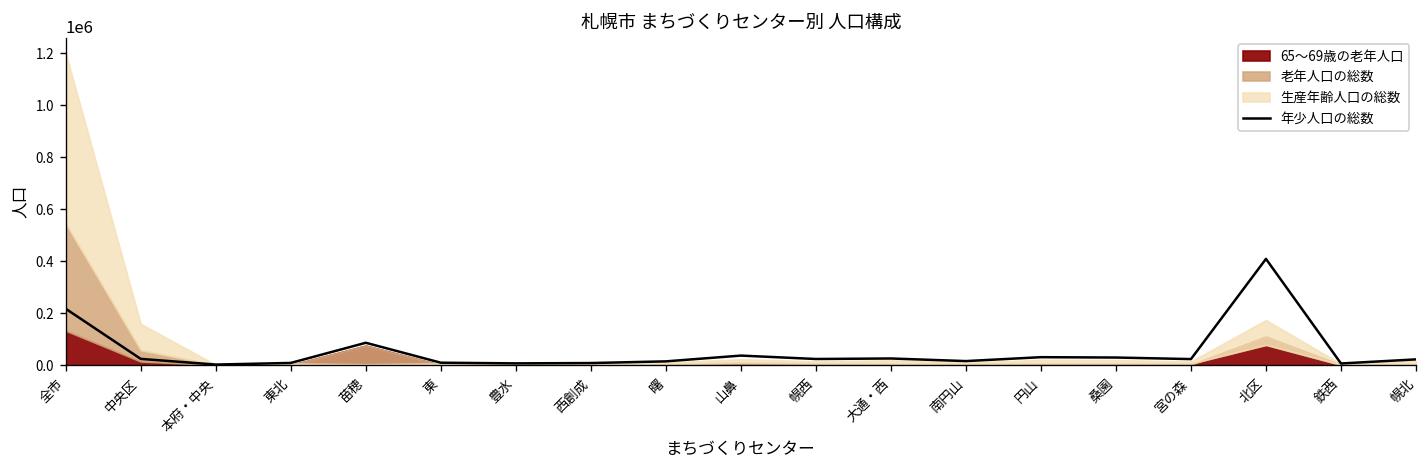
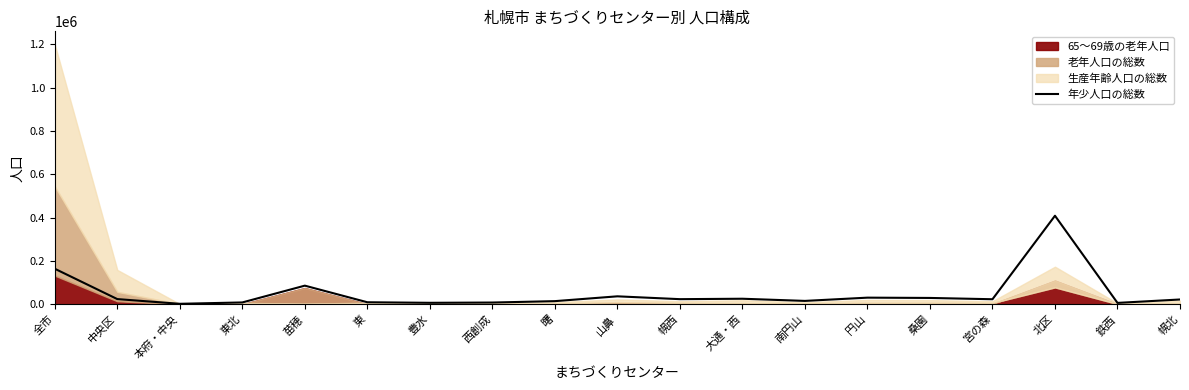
年少人口の総数, 全市: 220000 -> 160000
